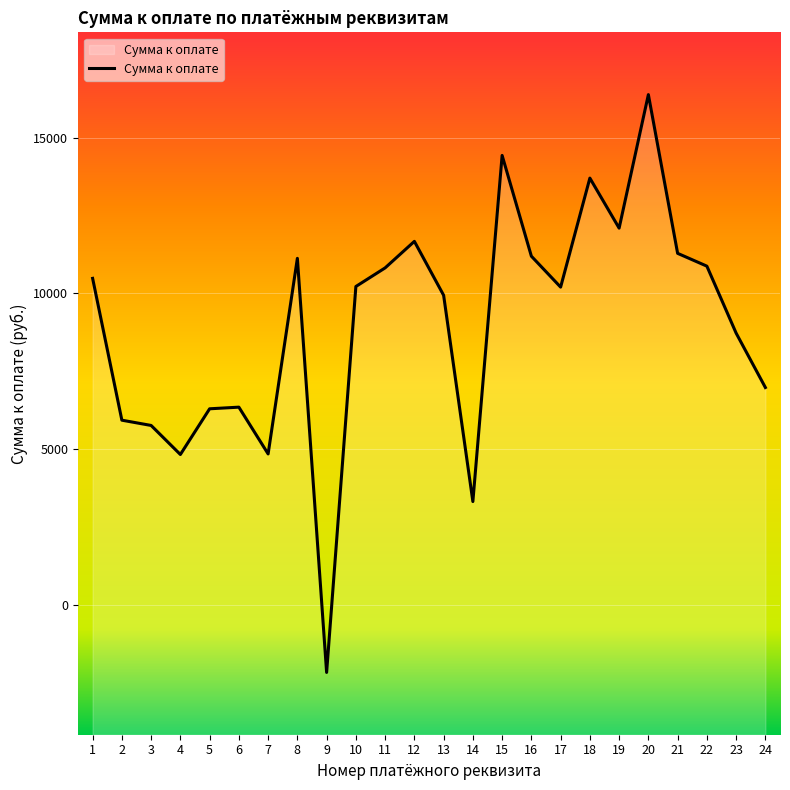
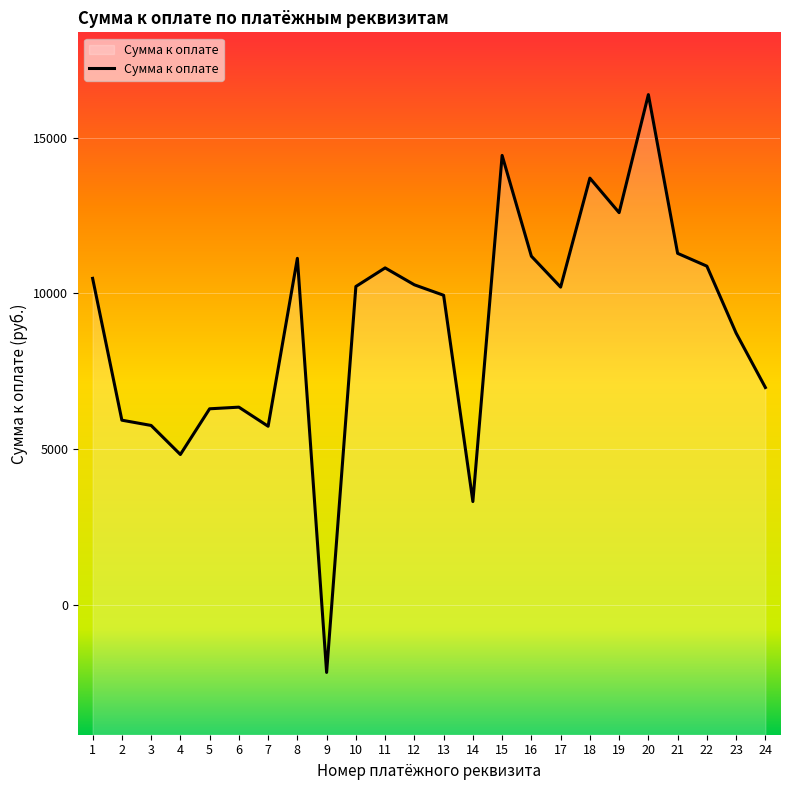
7: 4800 -> 5700
12: 11700 -> 10300
19: 12100 -> 12600
